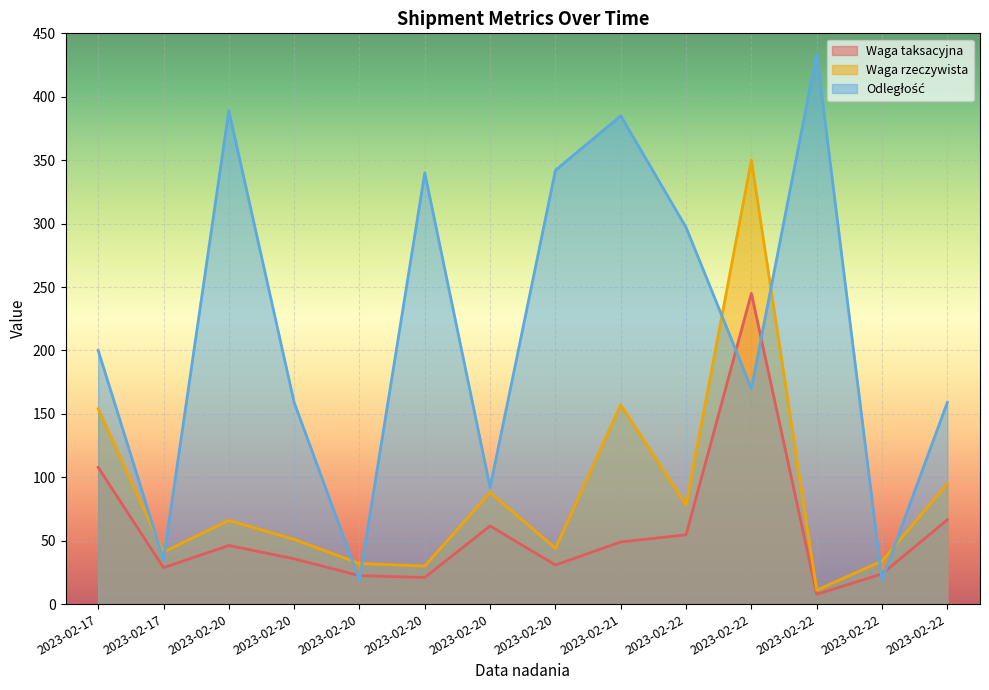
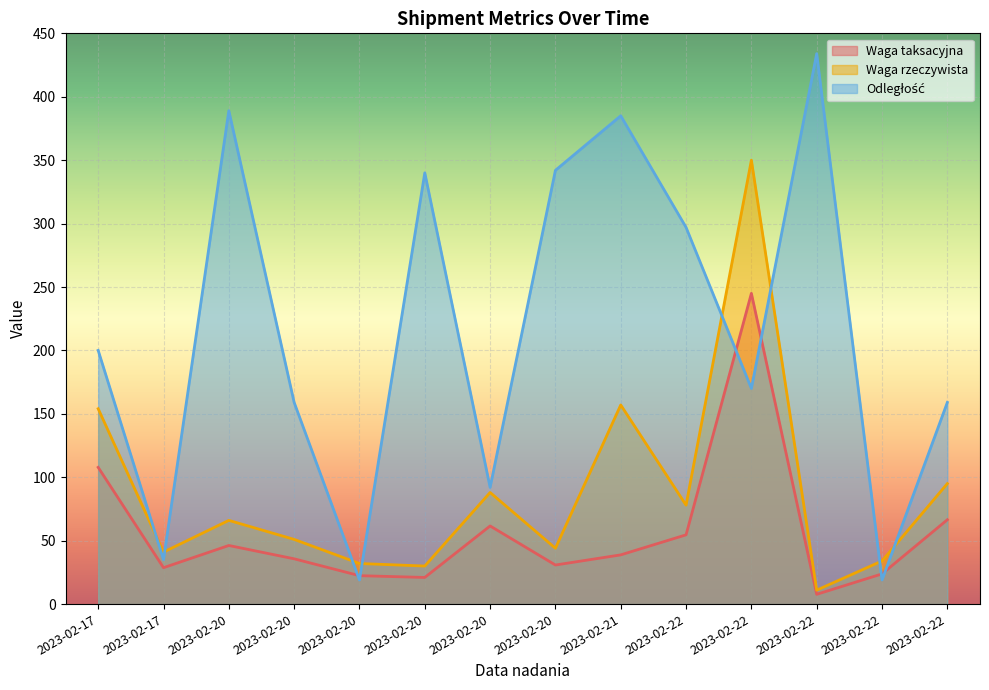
Waga taksacyjna, 2023-02-21: 49 -> 39
